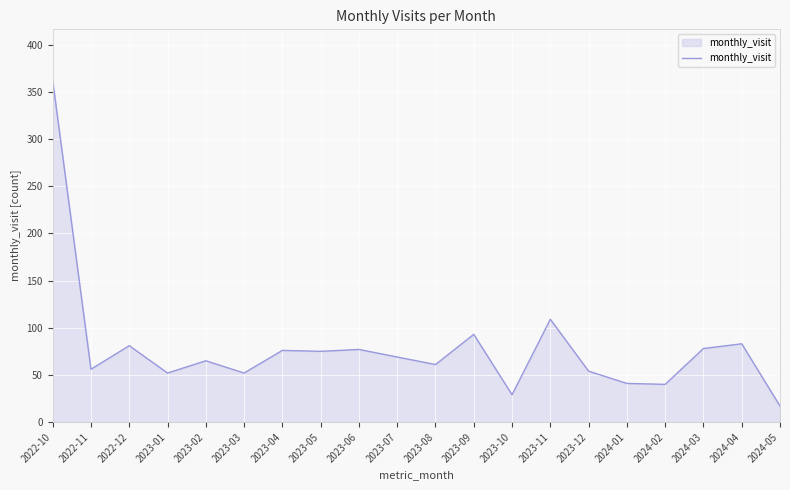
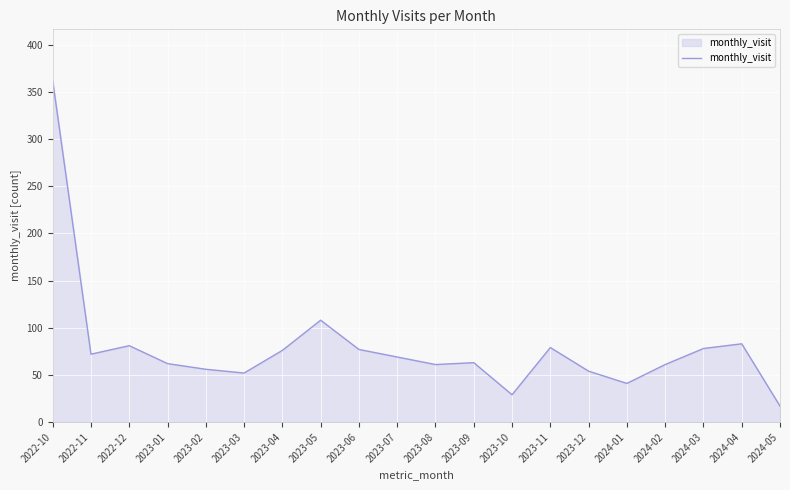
2022-11: 60 -> 70
2023-01: 50 -> 60
2023-02: 70 -> 60
2023-05: 80 -> 110
2023-09: 90 -> 60
2023-11: 110 -> 80
2024-02: 40 -> 60
